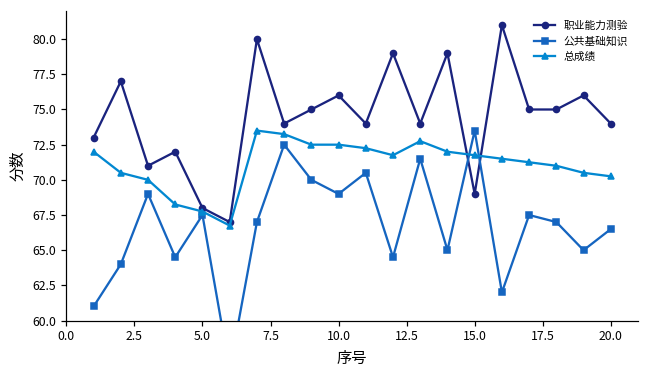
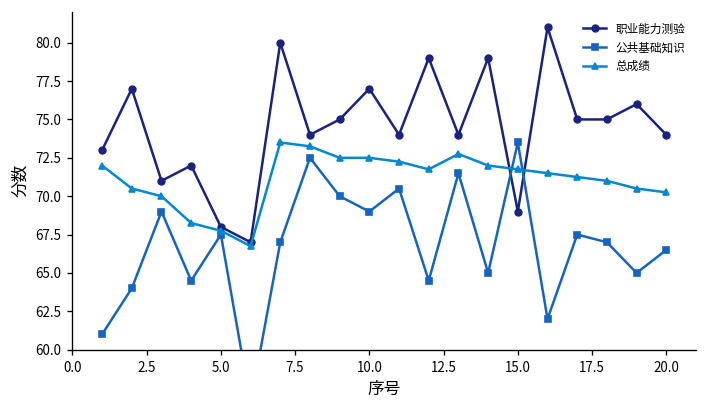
职业能力测验, 10.0: 76 -> 77
